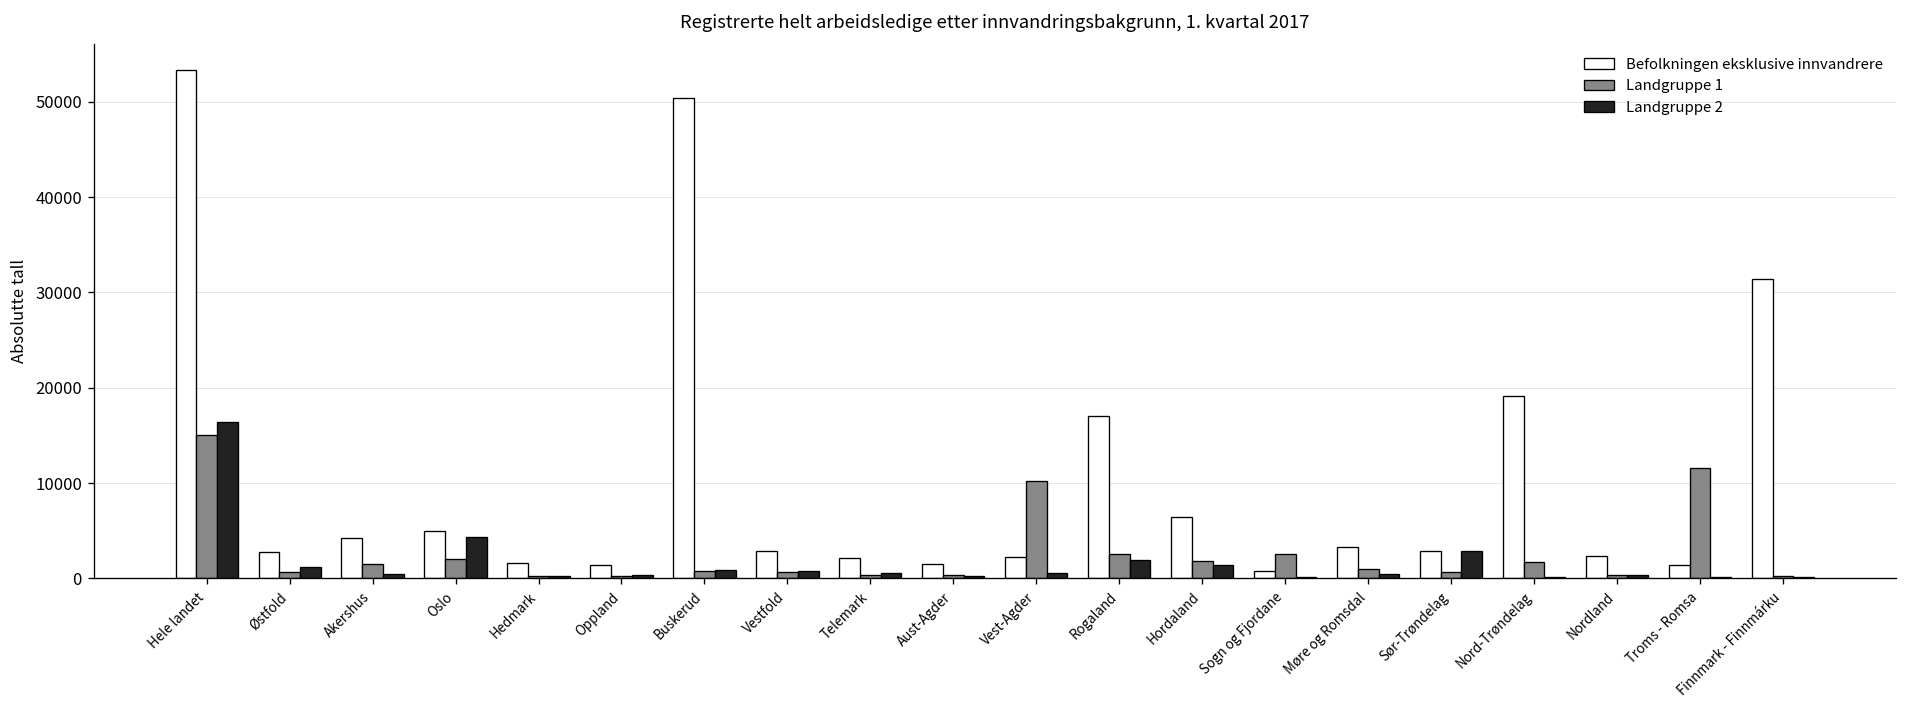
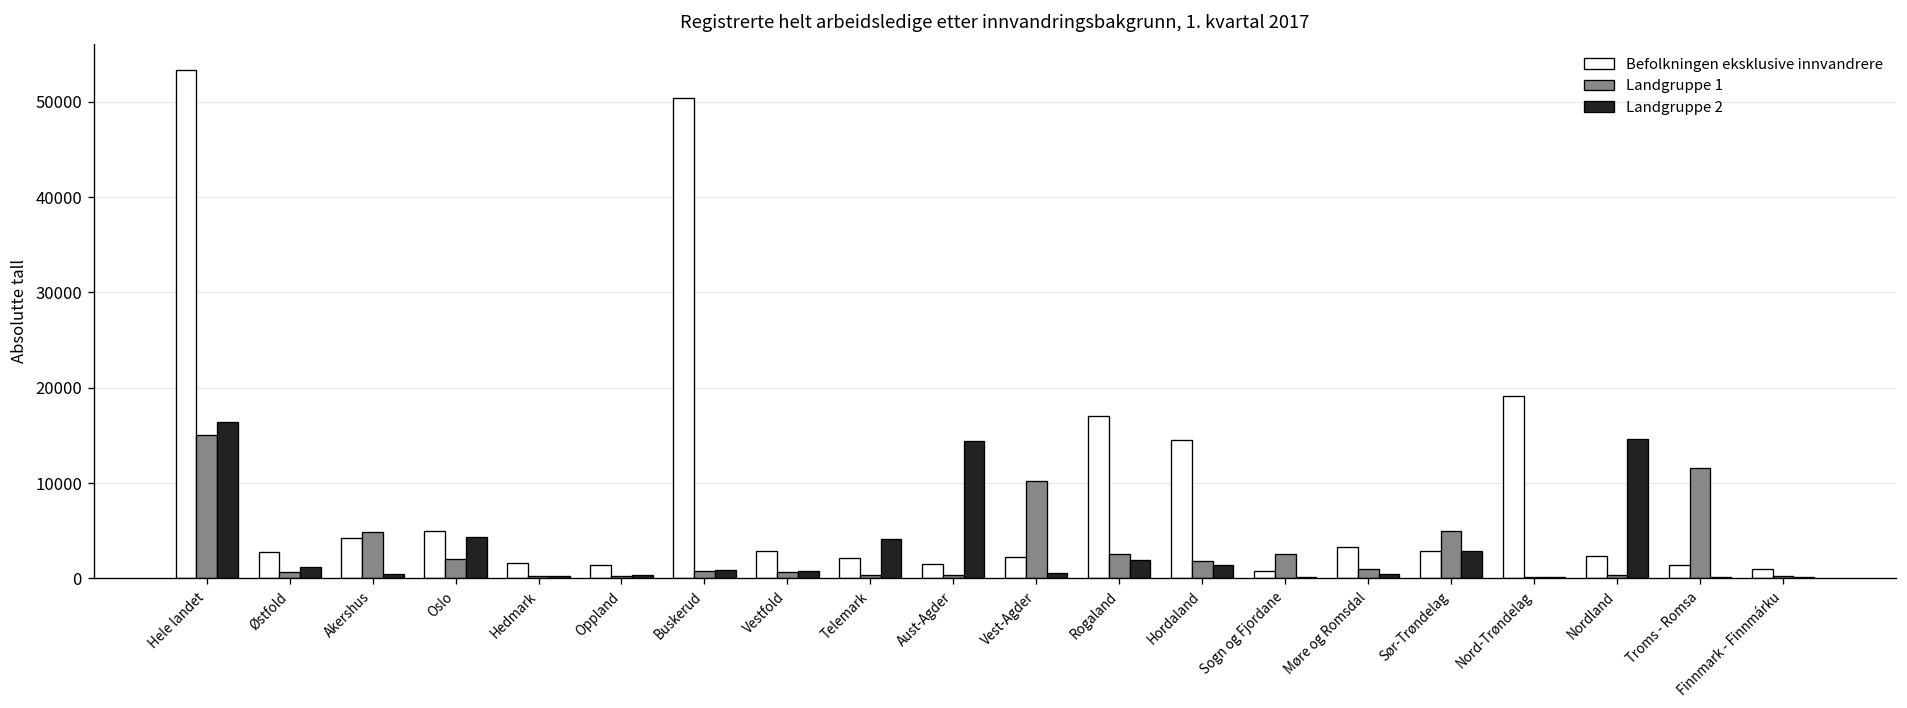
Landgruppe 1, Akershus: 2000 -> 5000
Landgruppe 2, Telemark: 1000 -> 4000
Landgruppe 2, Aust-Agder: 0 -> 14000
Befolkningen eksklusive innvandrere, Hordaland: 6000 -> 15000
Landgruppe 1, Sør-Trøndelag: 1000 -> 5000
Landgruppe 1, Nord-Trøndelag: 2000 -> 0
Landgruppe 2, Nordland: 0 -> 15000
Befolkningen eksklusive innvandrere, Finnmark - Finnmárku: 31000 -> 1000
